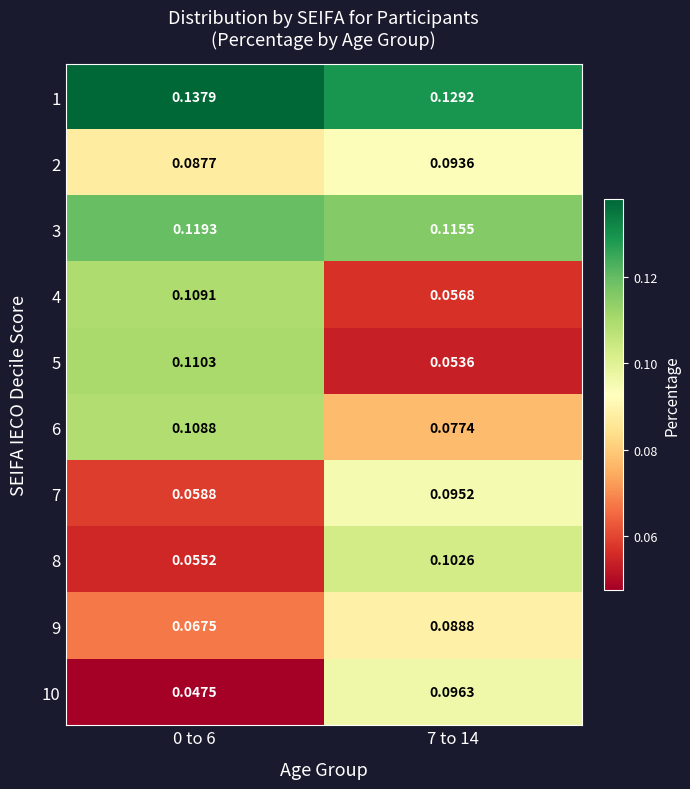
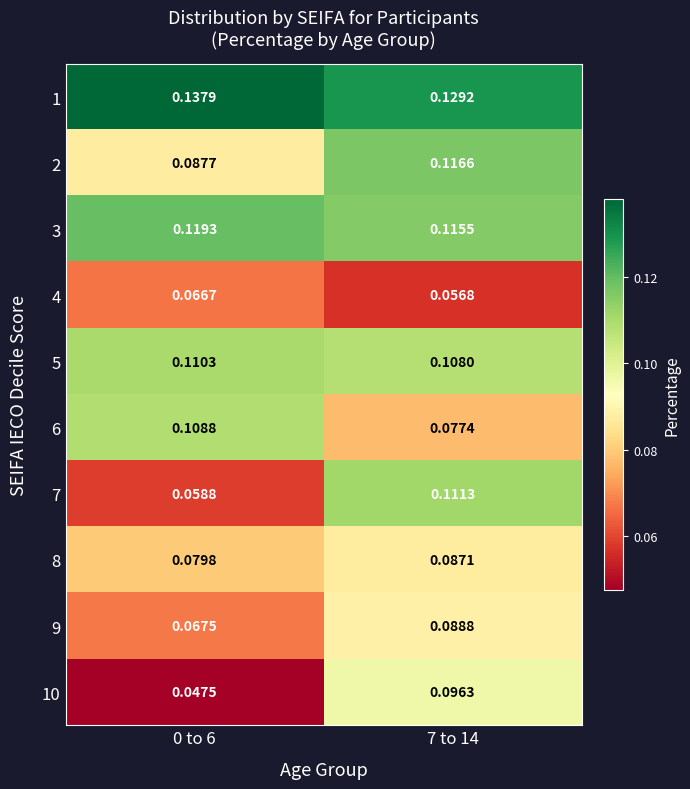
2, 7 to 14: 0.0936 -> 0.1166
4, 0 to 6: 0.1091 -> 0.0667
5, 7 to 14: 0.0536 -> 0.1080
7, 7 to 14: 0.0952 -> 0.1113
8, 0 to 6: 0.0552 -> 0.0798
8, 7 to 14: 0.1026 -> 0.0871
